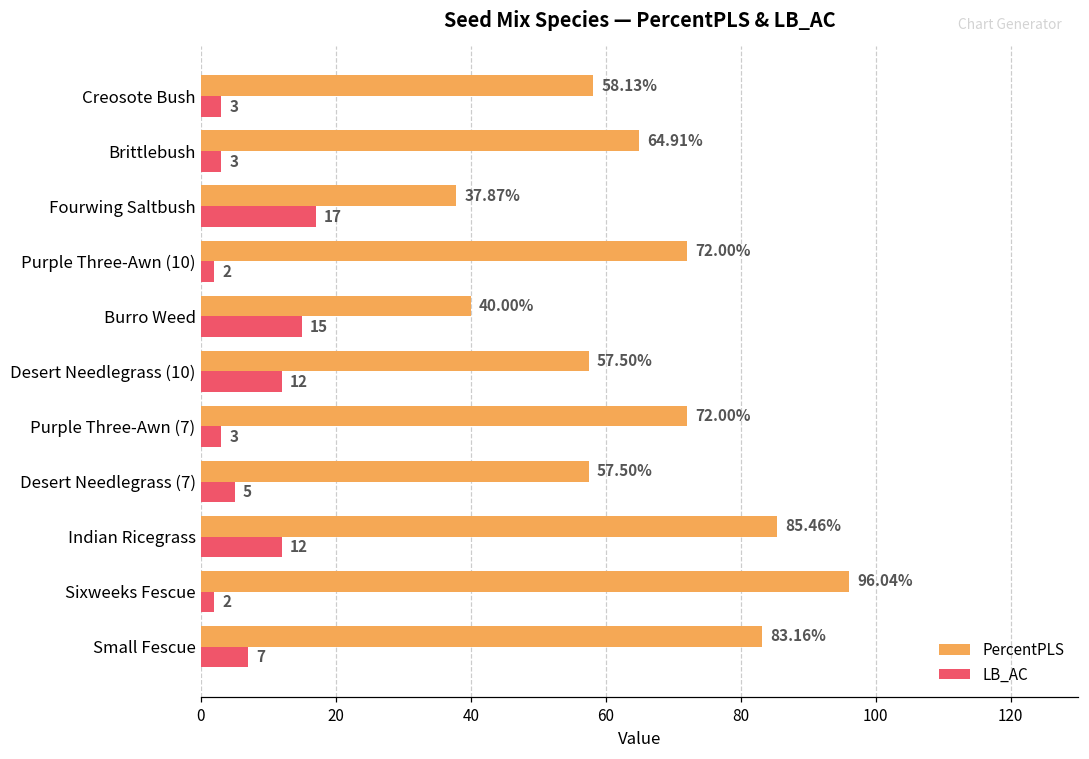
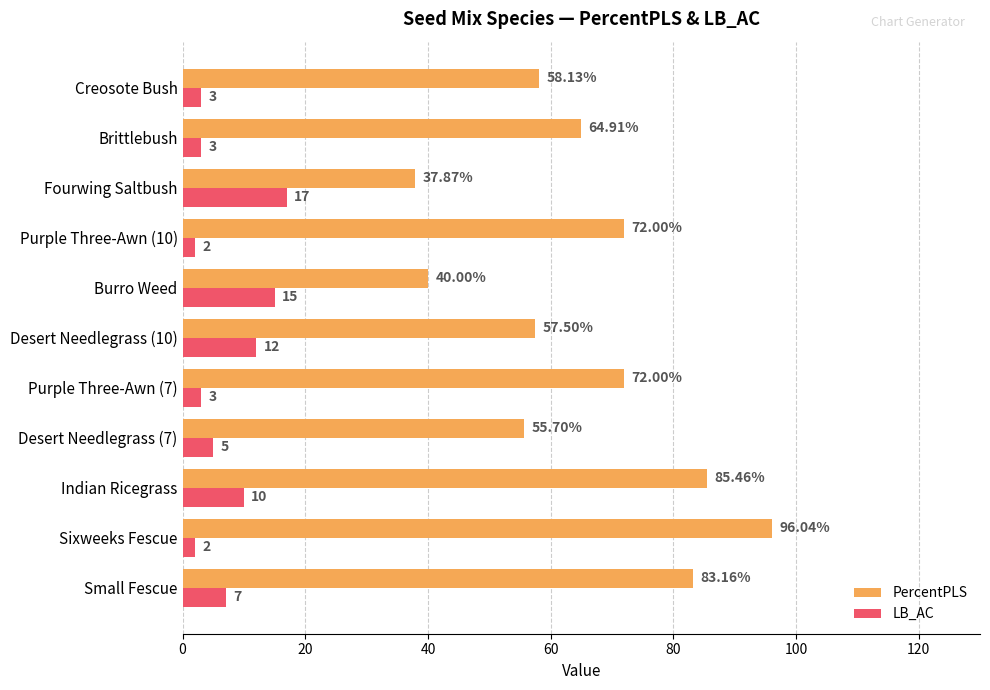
PercentPLS, Desert Needlegrass (7): 57.50% -> 55.70%
LB_AC, Indian Ricegrass: 12 -> 10
